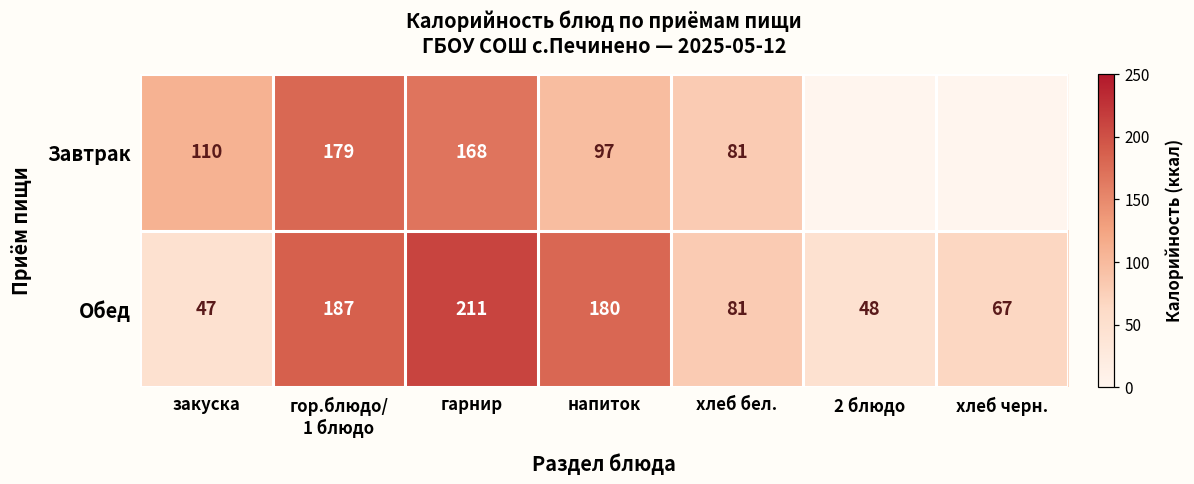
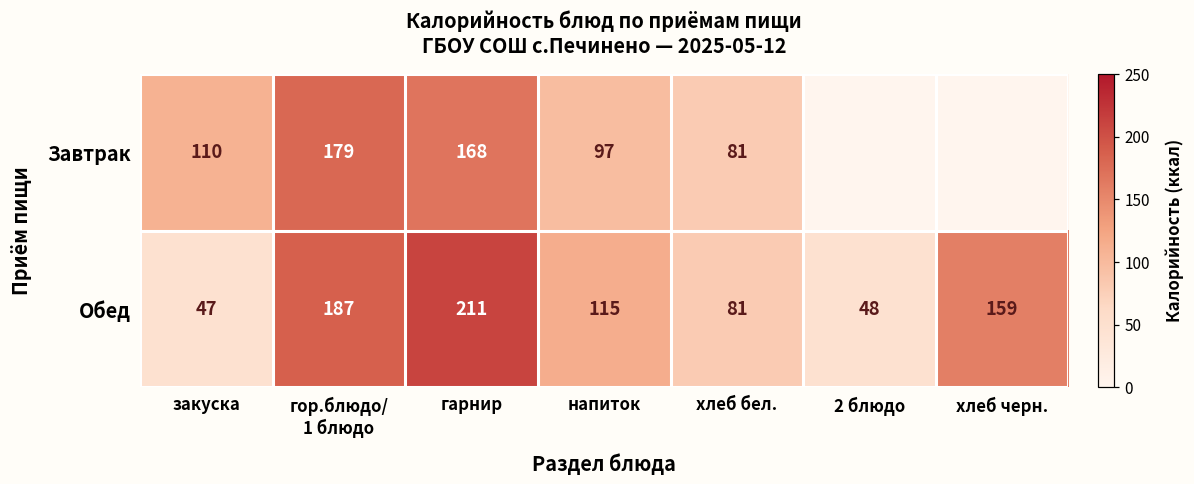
Обед, напиток: 180 -> 115
Обед, хлеб черн.: 67 -> 159
